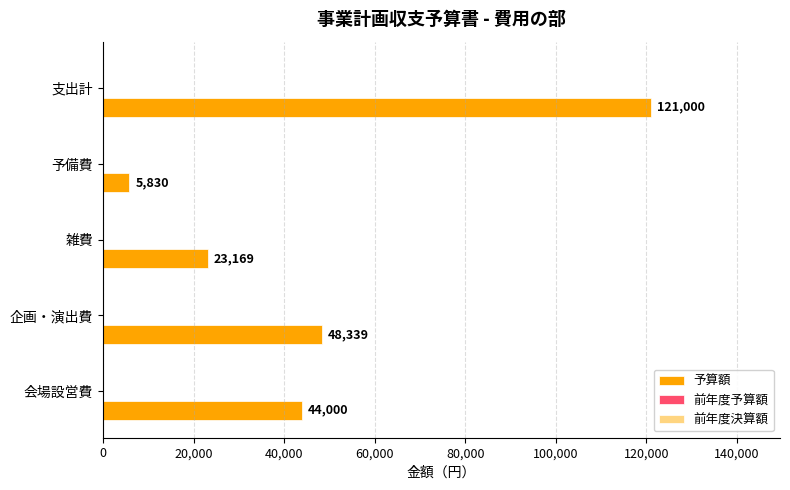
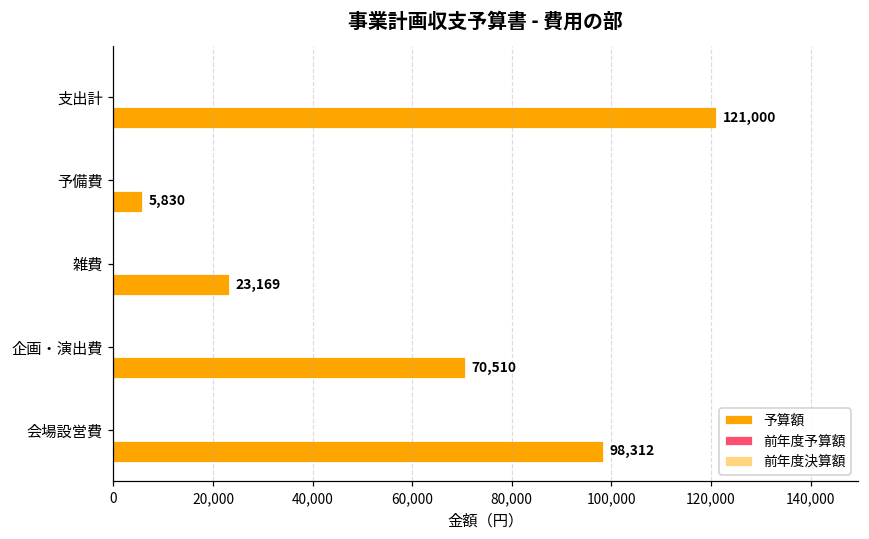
予算額, 企画・演出費: 48,339 -> 70,510
予算額, 会場設営費: 44,000 -> 98,312
